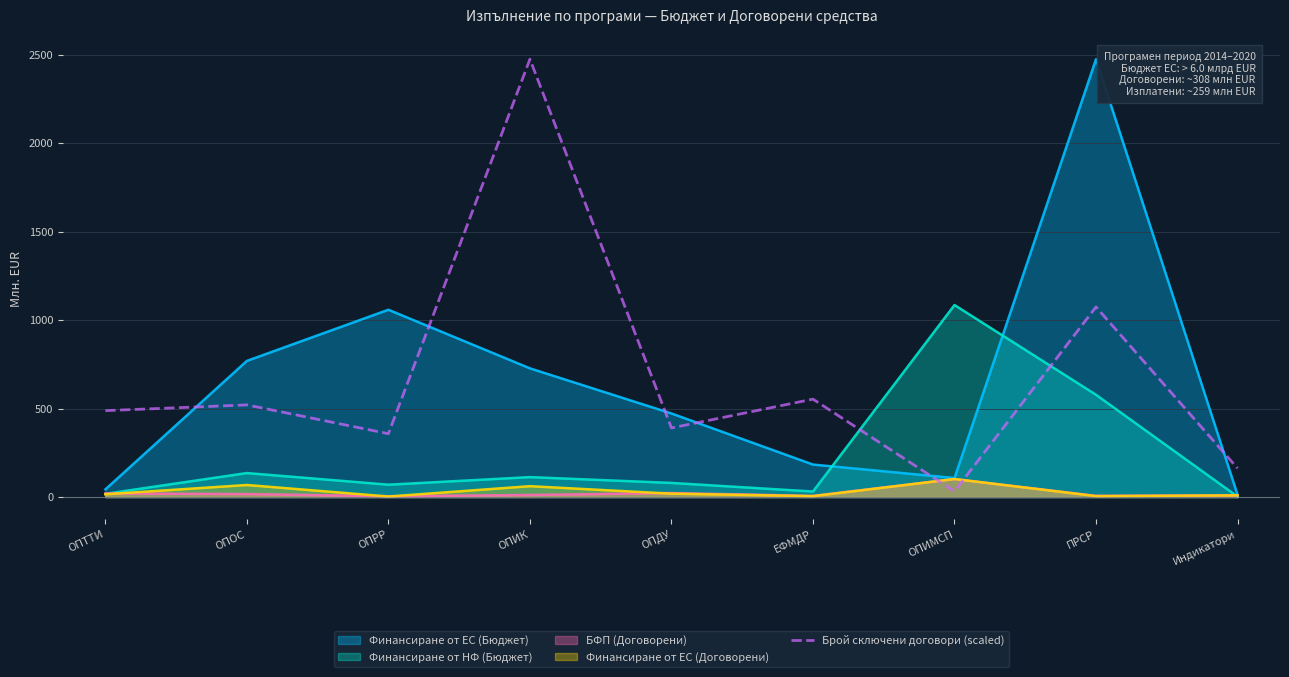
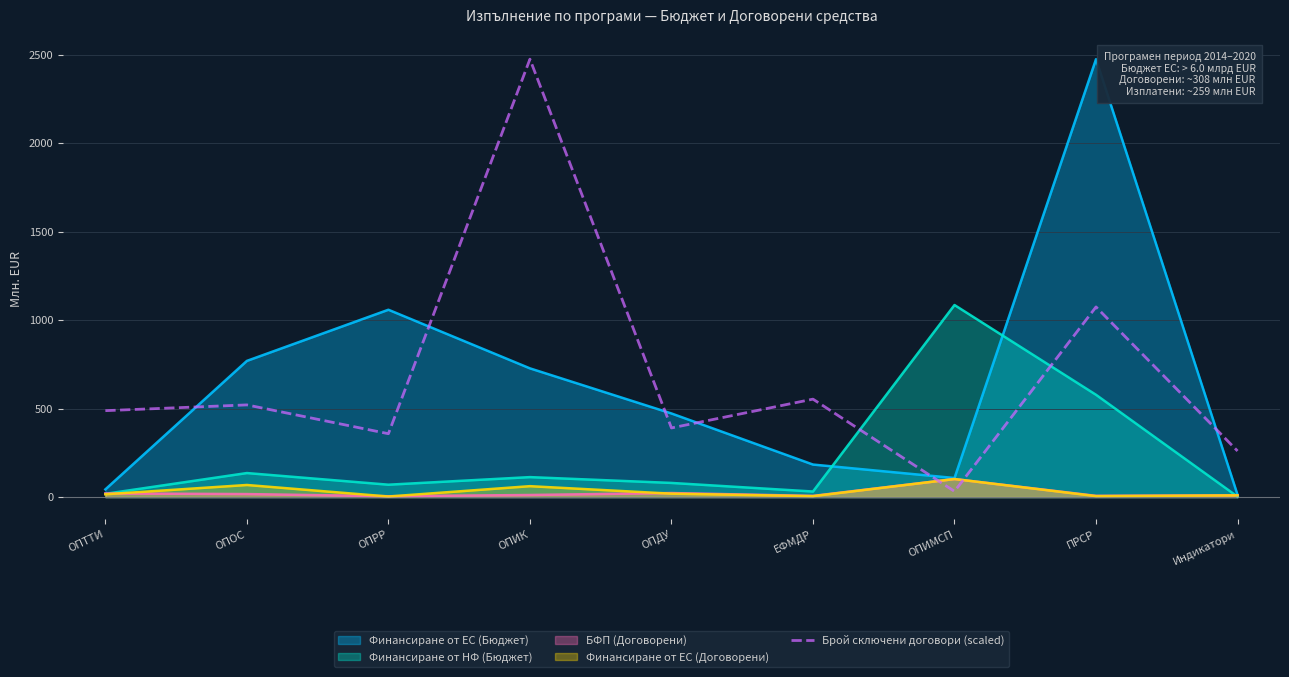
Брой сключени договори (scaled), Индикатори: 160 -> 260
